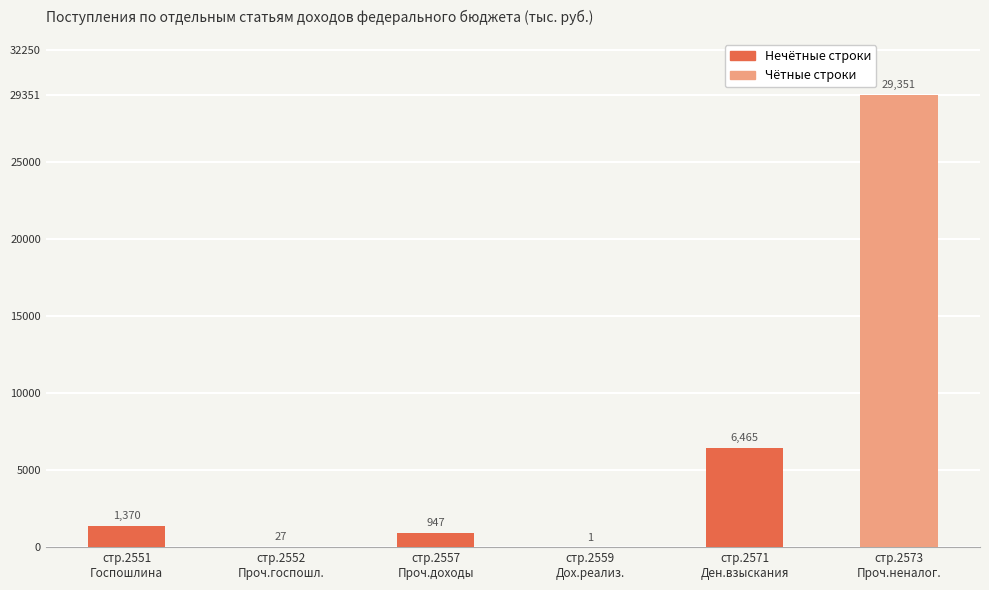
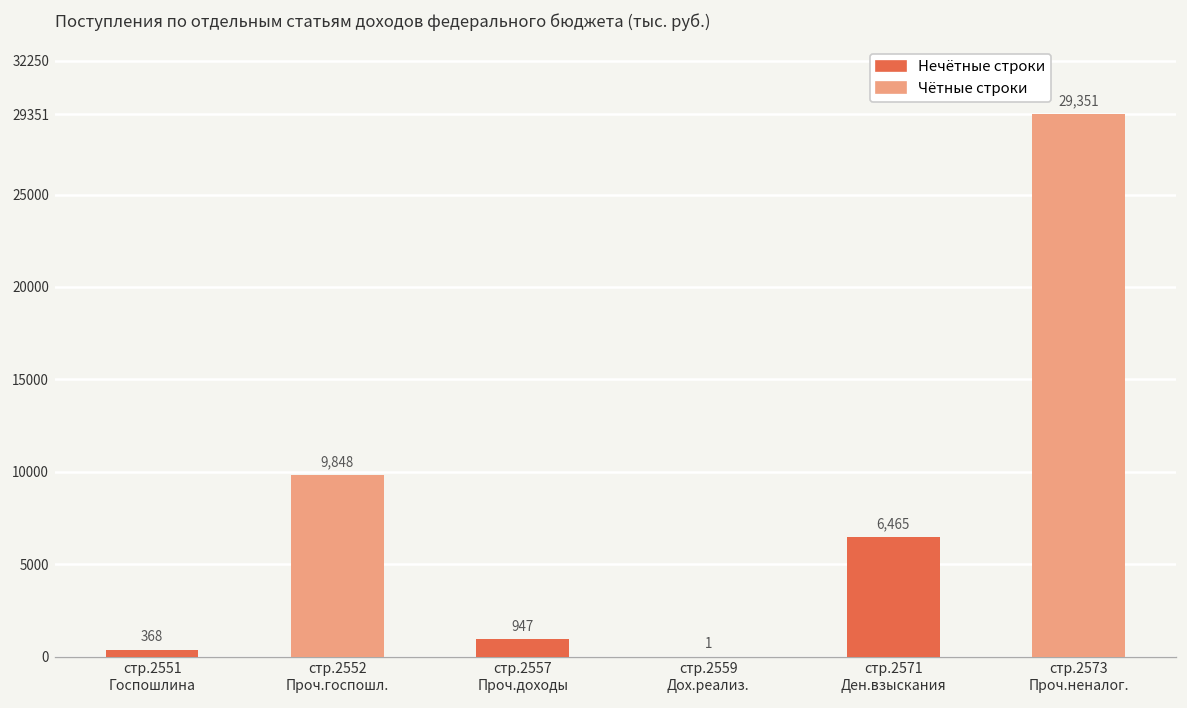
стр.2551 Госпошлина: 1,370 -> 368
стр.2552 Проч.госпошл.: 27 -> 9,848
